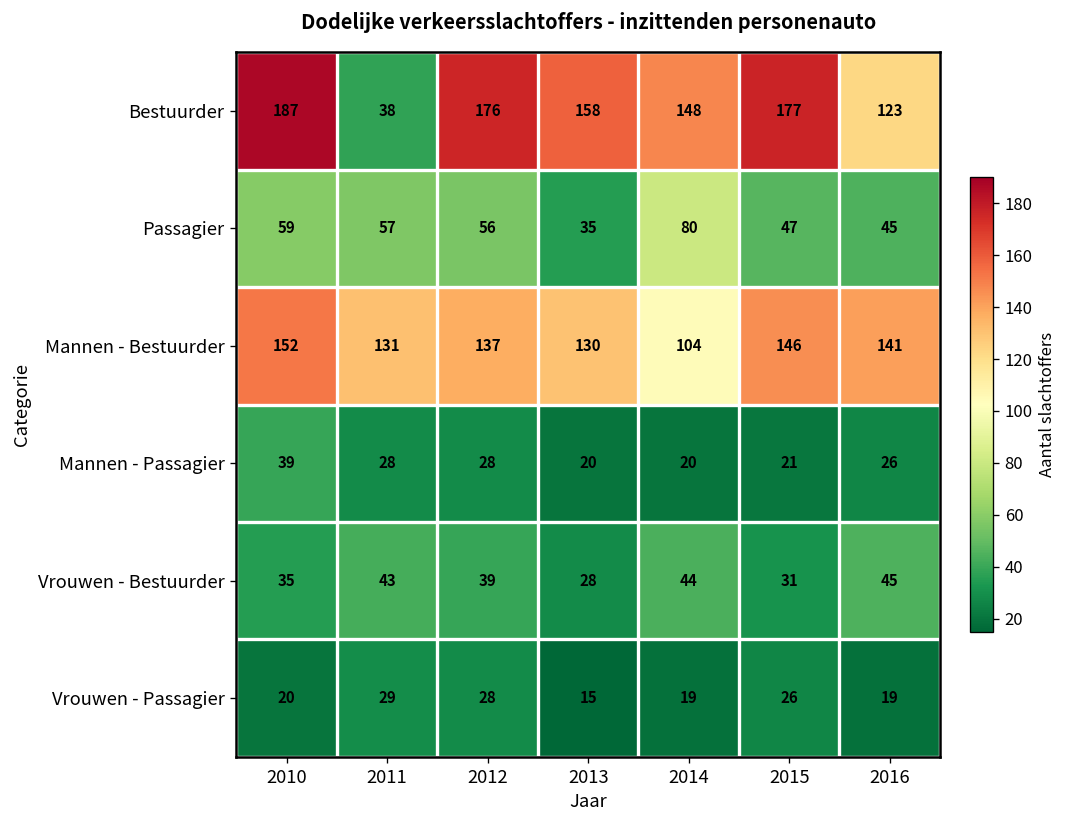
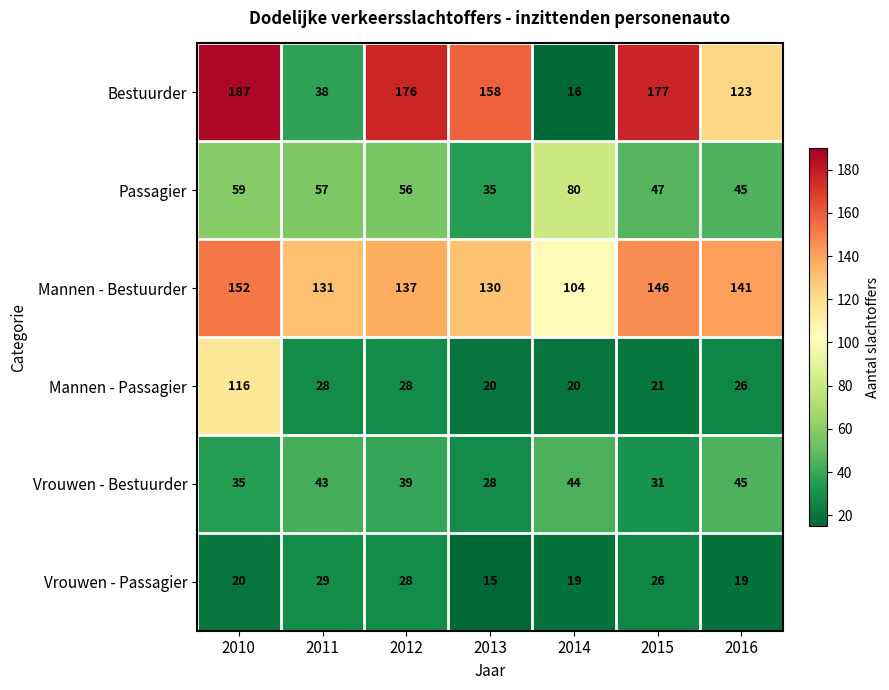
Bestuurder, 2014: 148 -> 16
Mannen - Passagier, 2010: 39 -> 116
